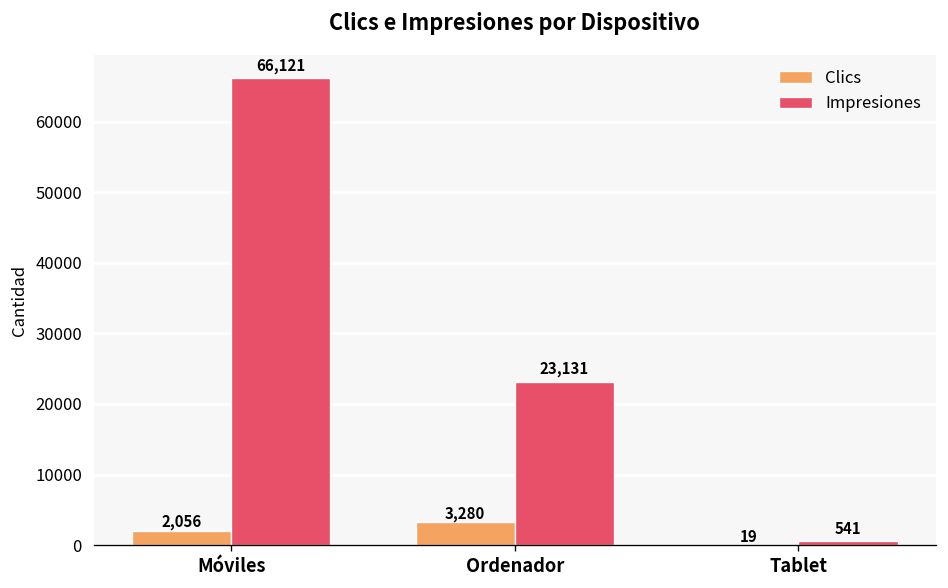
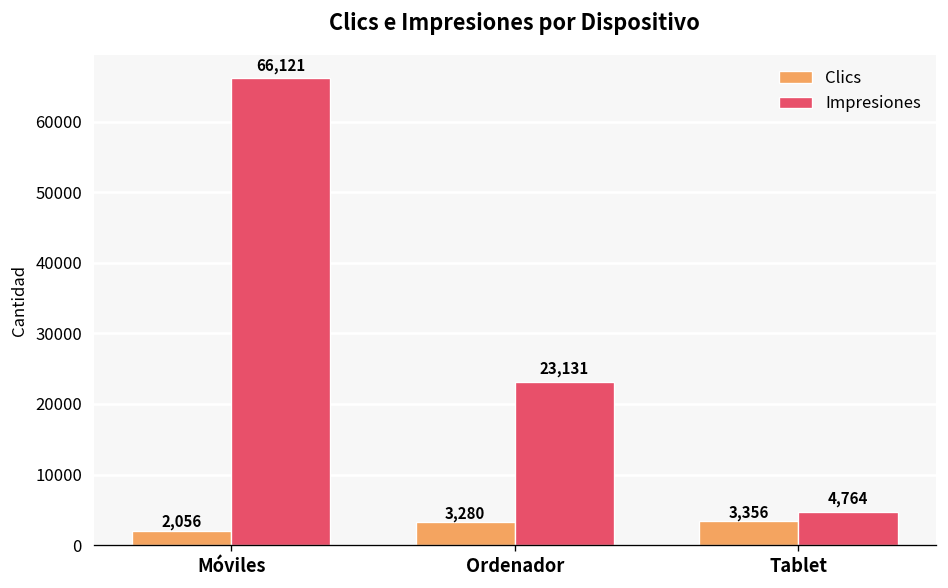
Clics, Tablet: 19 -> 3,356
Impresiones, Tablet: 541 -> 4,764
